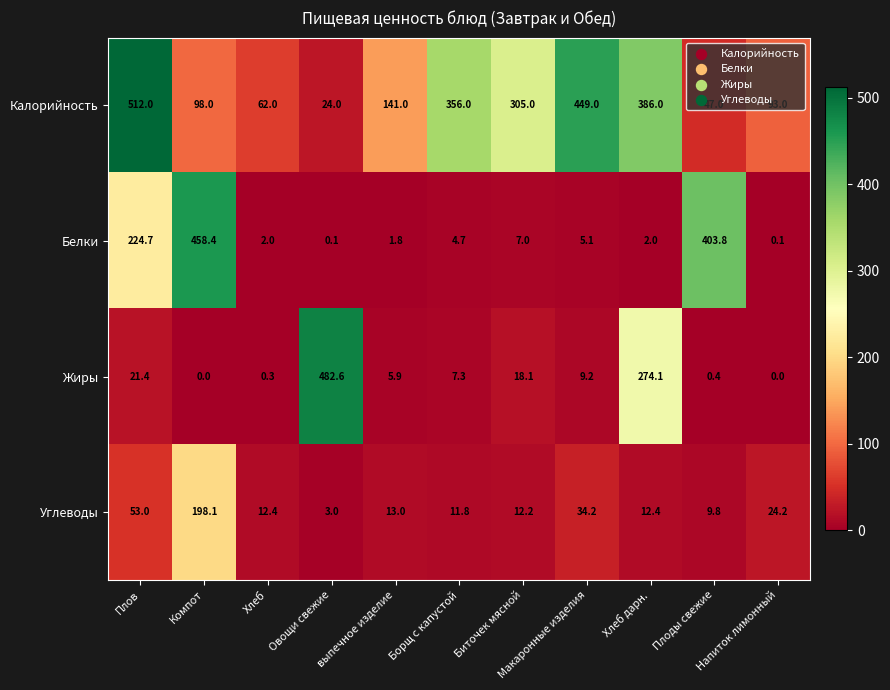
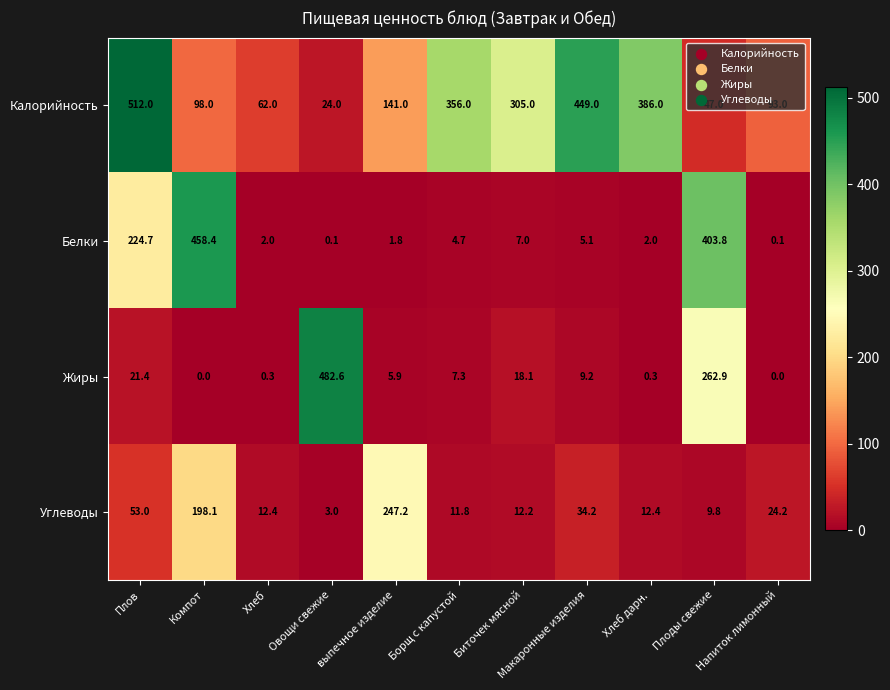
Жиры, Хлеб дарн.: 274.1 -> 0.3
Жиры, Плоды свежие: 0.4 -> 262.9
Углеводы, выпечное изделие: 13.0 -> 247.2
